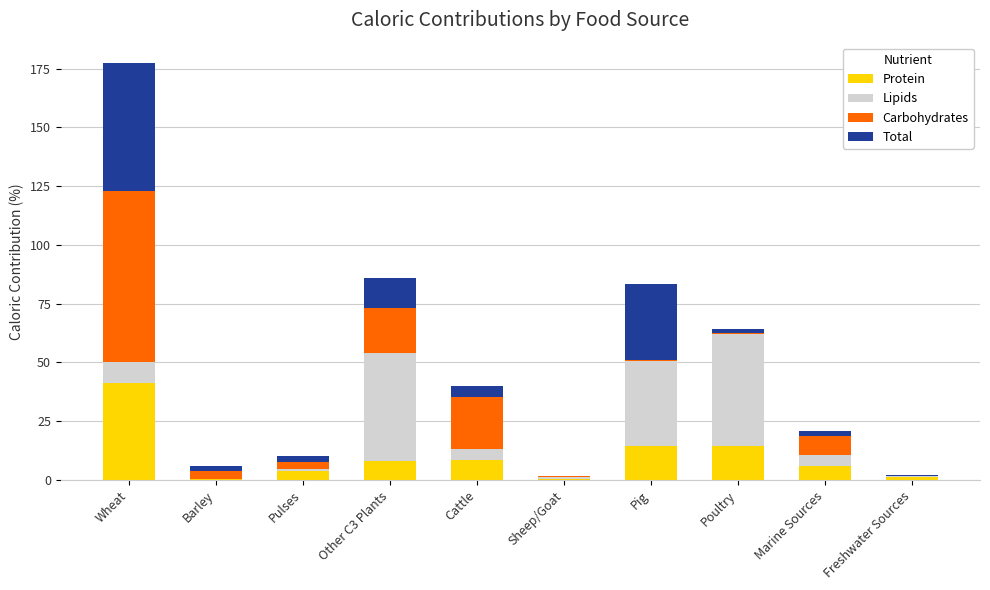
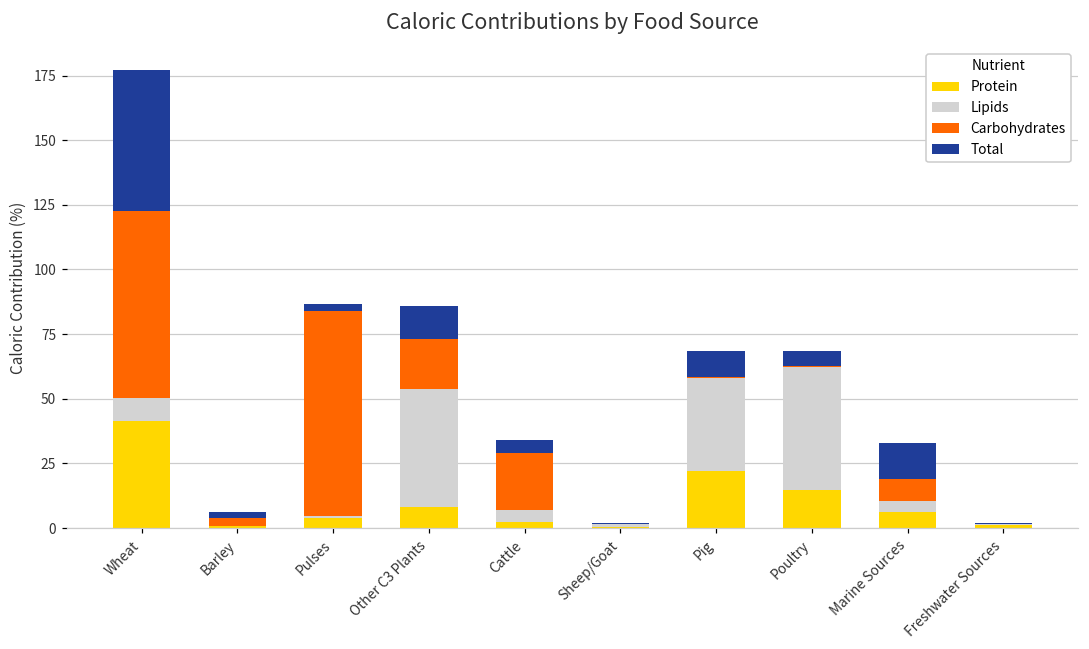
Carbohydrates, Pulses: 3 -> 79
Protein, Cattle: 9 -> 2
Protein, Pig: 14 -> 22
Total, Pig: 32 -> 10
Total, Poultry: 2 -> 6
Total, Marine Sources: 2 -> 14
